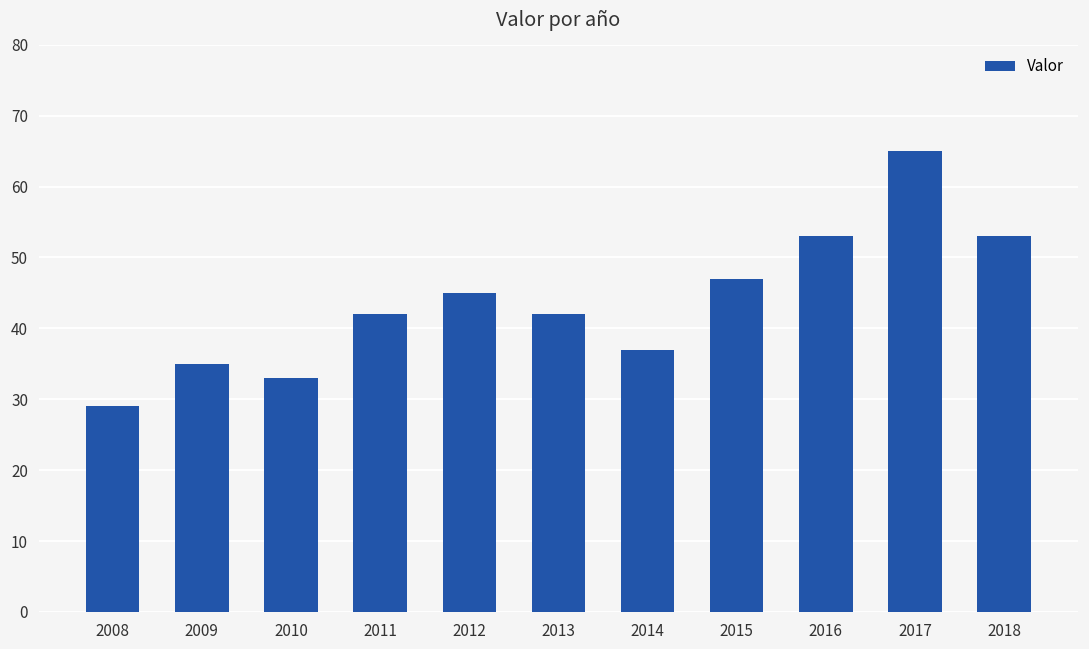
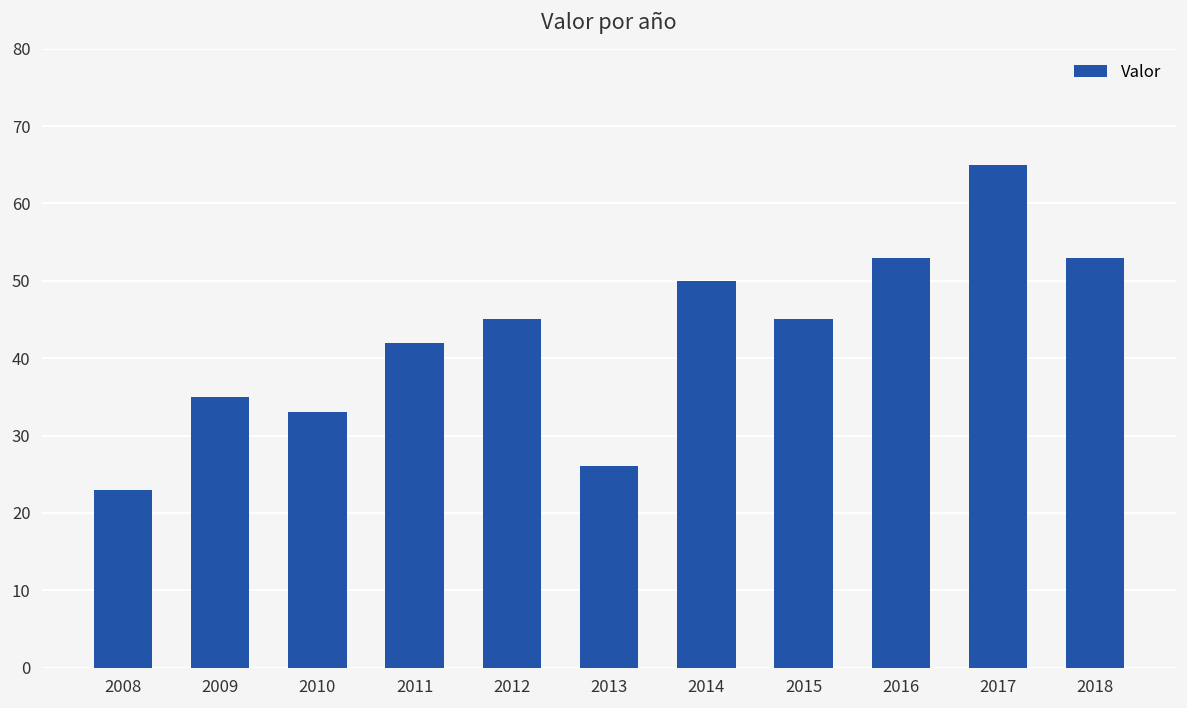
2008: 29 -> 23
2013: 42 -> 26
2014: 37 -> 50
2015: 47 -> 45
